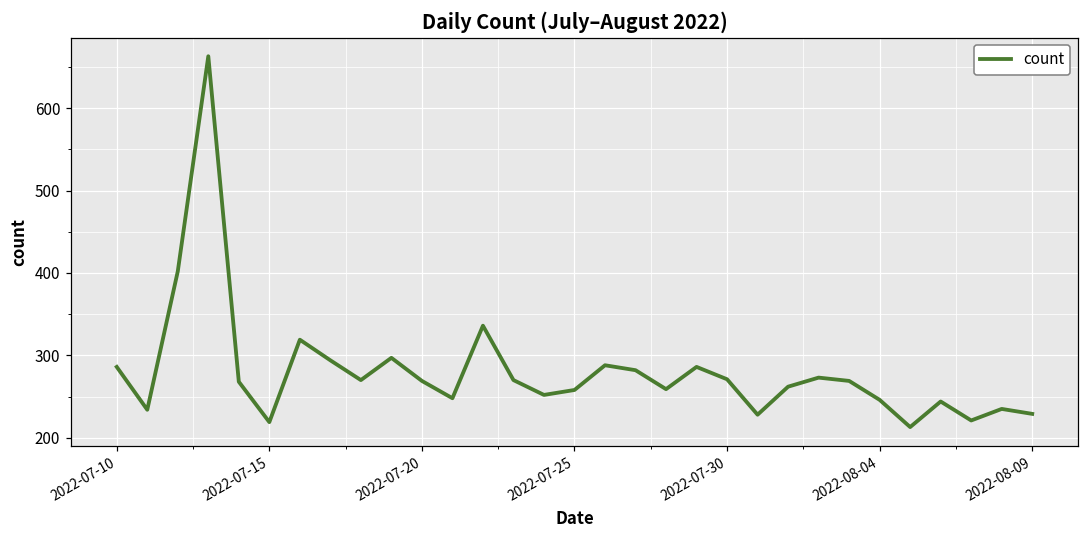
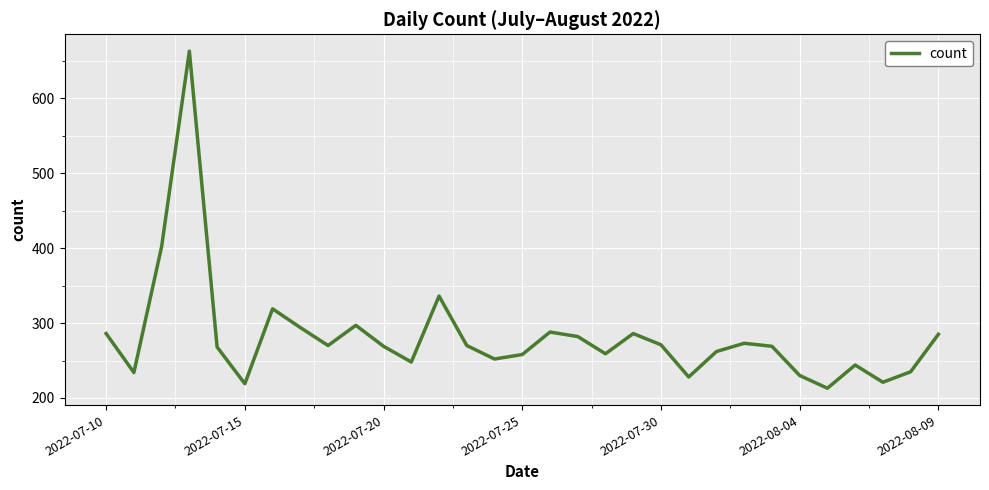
2022-08-04: 250 -> 230
2022-08-09: 230 -> 290
